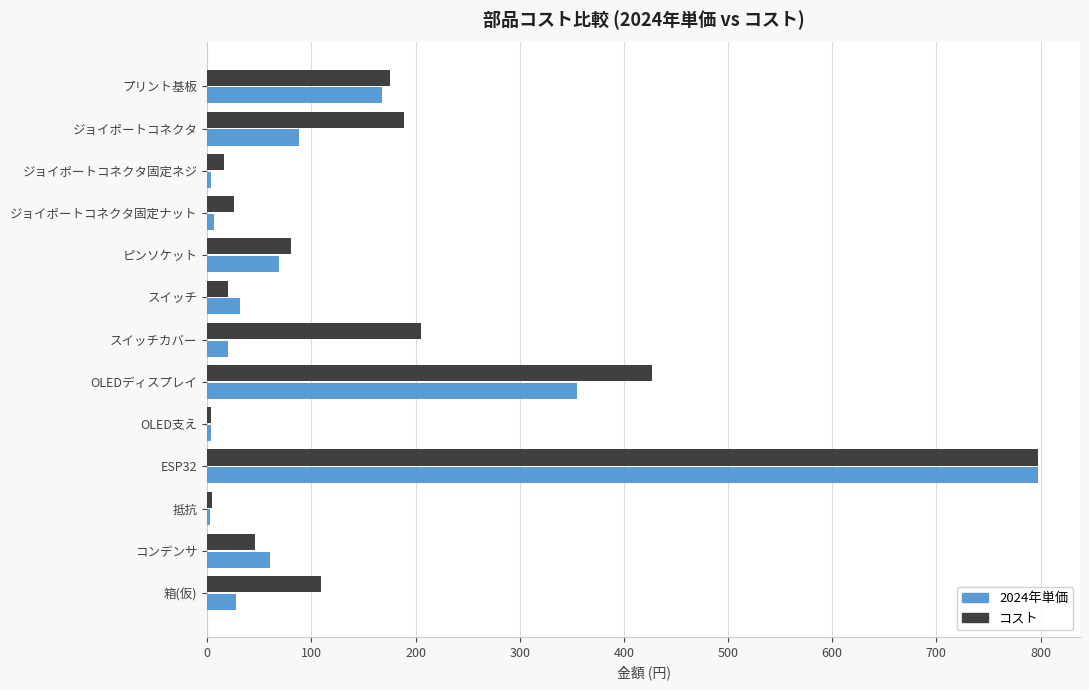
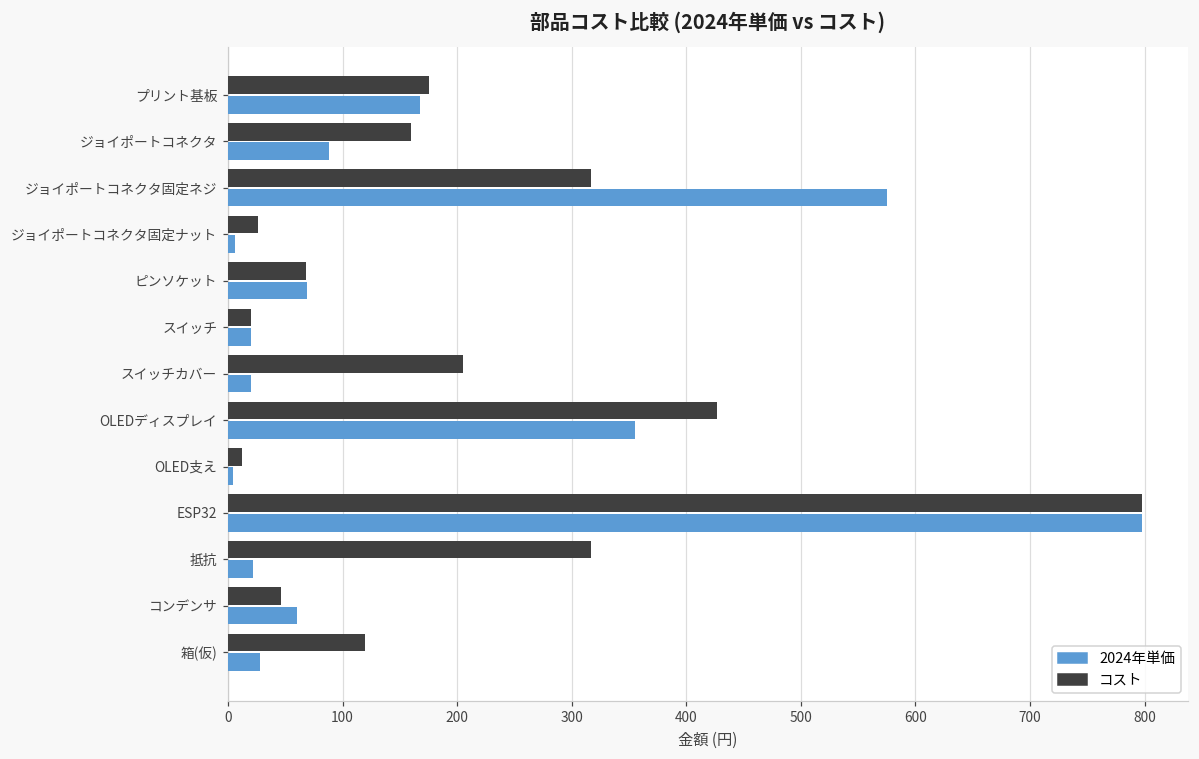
コスト, ジョイポートコネクタ: 189 -> 160
コスト, ジョイポートコネクタ固定ネジ: 16 -> 317
2024年単価, ジョイポートコネクタ固定ネジ: 4 -> 575
コスト, ピンソケット: 80 -> 68
2024年単価, スイッチ: 31 -> 20
コスト, OLED支え: 4 -> 13
コスト, 抵抗: 4 -> 317
2024年単価, 抵抗: 2 -> 22
コスト, 箱(仮): 109 -> 120
